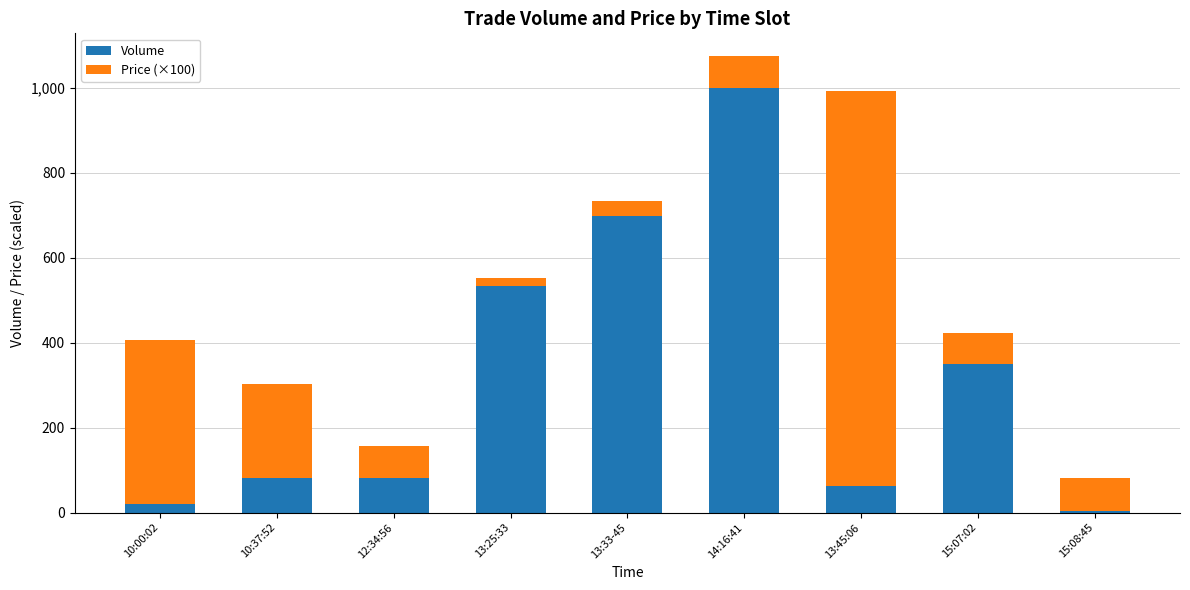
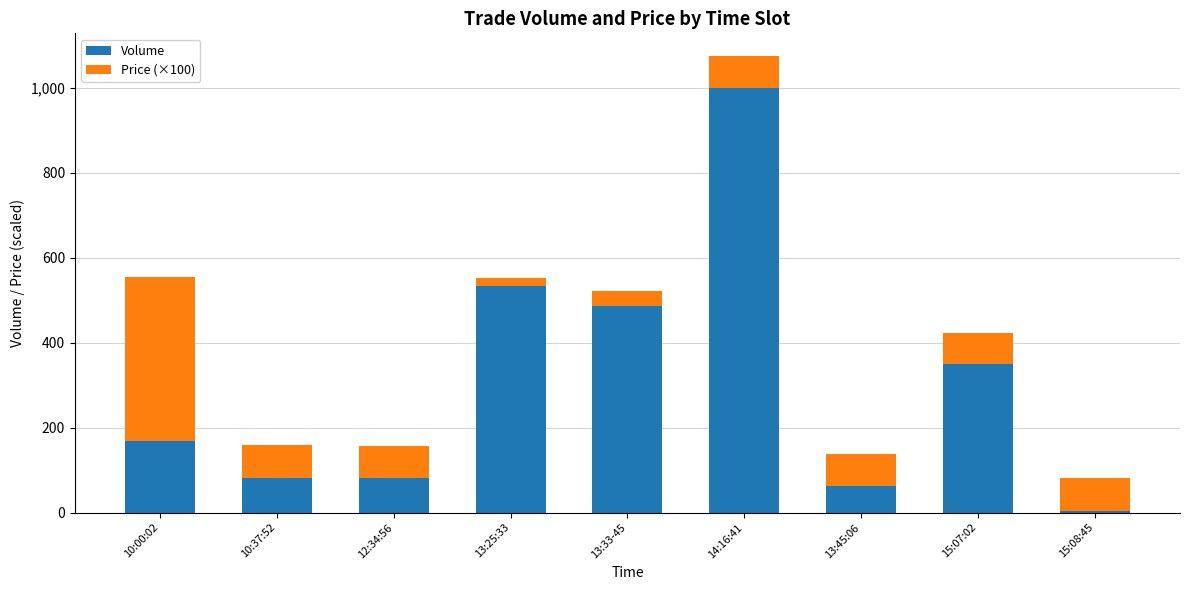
Volume, 10:00:02: 20 -> 170
Price (×100), 10:37:52: 220 -> 80
Volume, 13:33-45: 700 -> 490
Price (×100), 13:45:06: 930 -> 80
